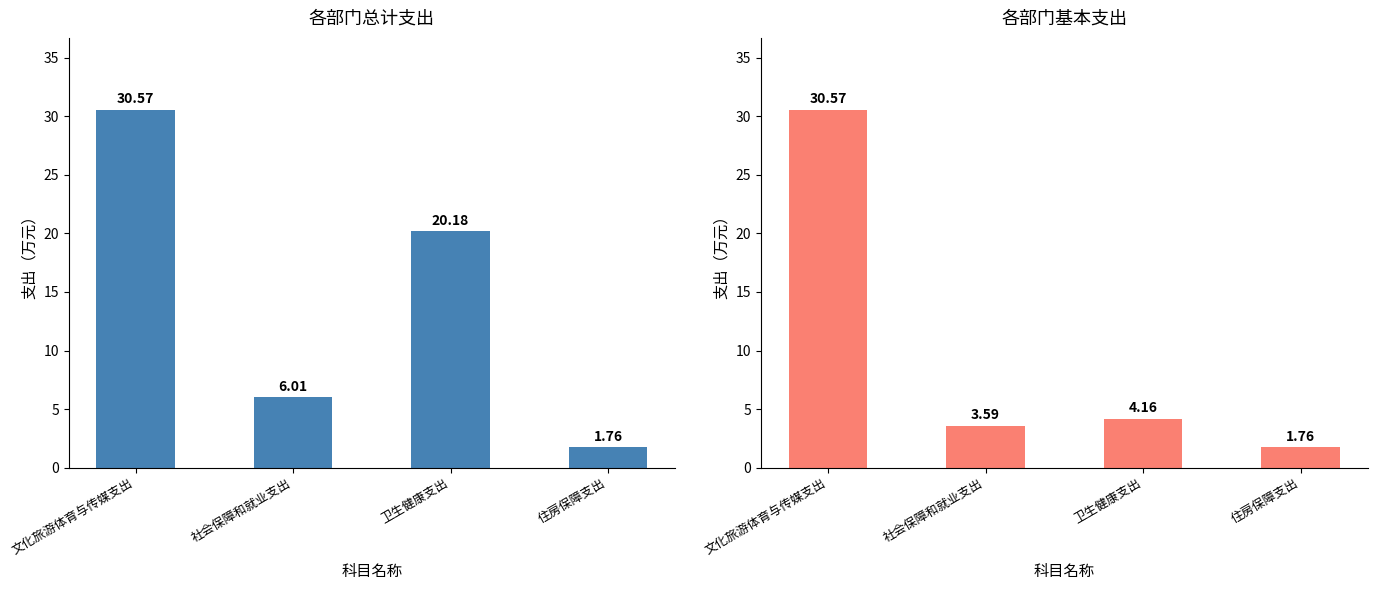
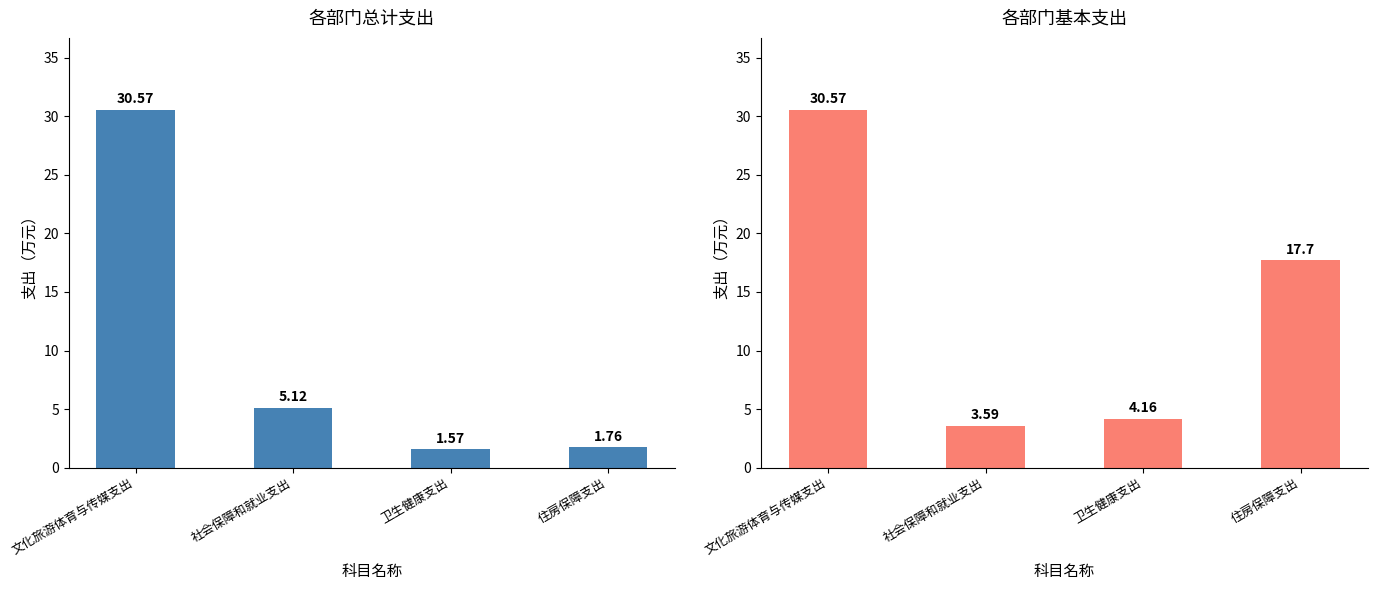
各部门总计支出, 社会保障和就业支出: 6.01 -> 5.12
各部门总计支出, 卫生健康支出: 20.18 -> 1.57
各部门基本支出, 住房保障支出: 1.76 -> 17.7
